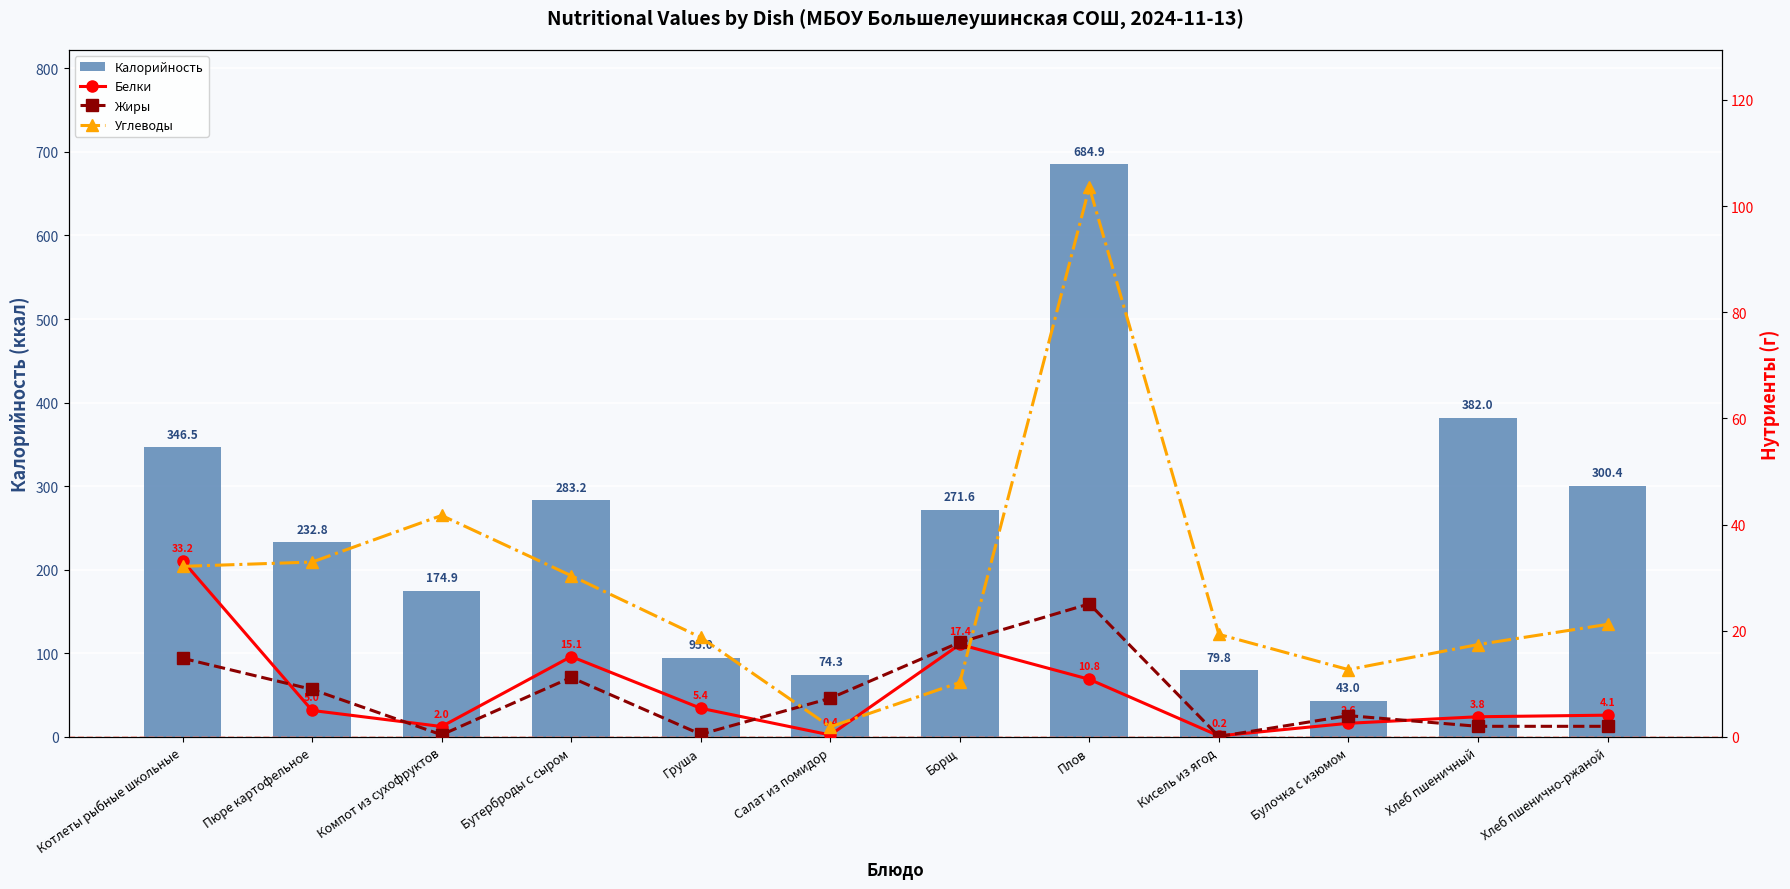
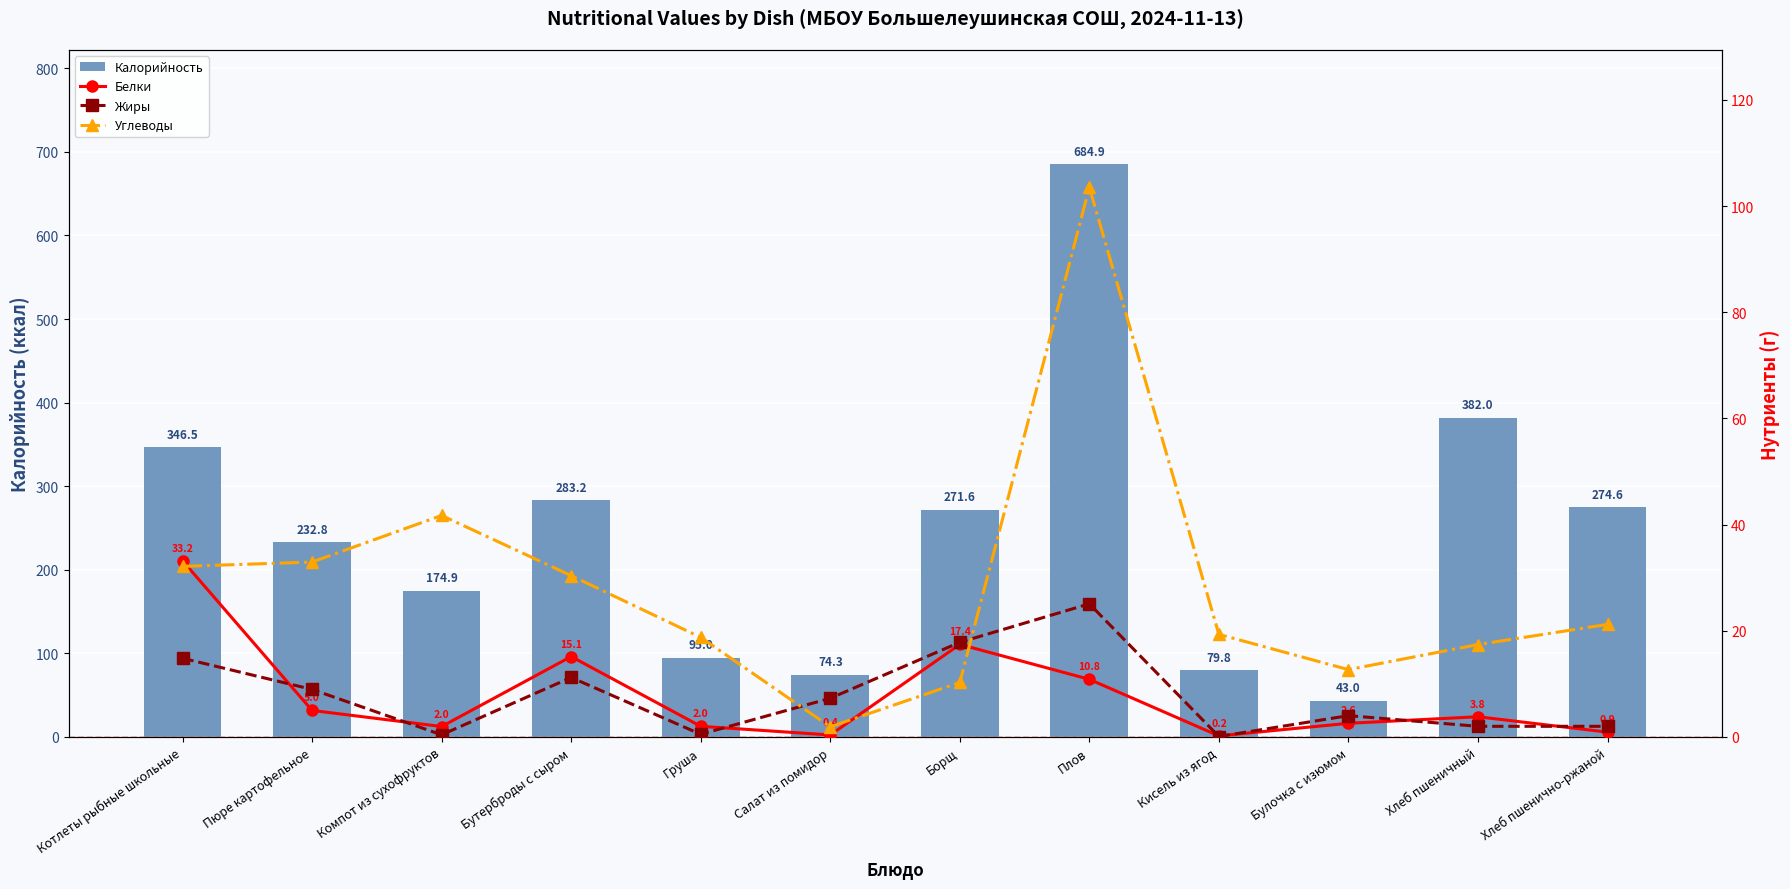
Калорийность, Хлеб пшенично-ржаной: 300.4 -> 274.6
Белки, Груша: 5.4 -> 2.0
Белки, Хлеб пшенично-ржаной: 4.1 -> 0.9
